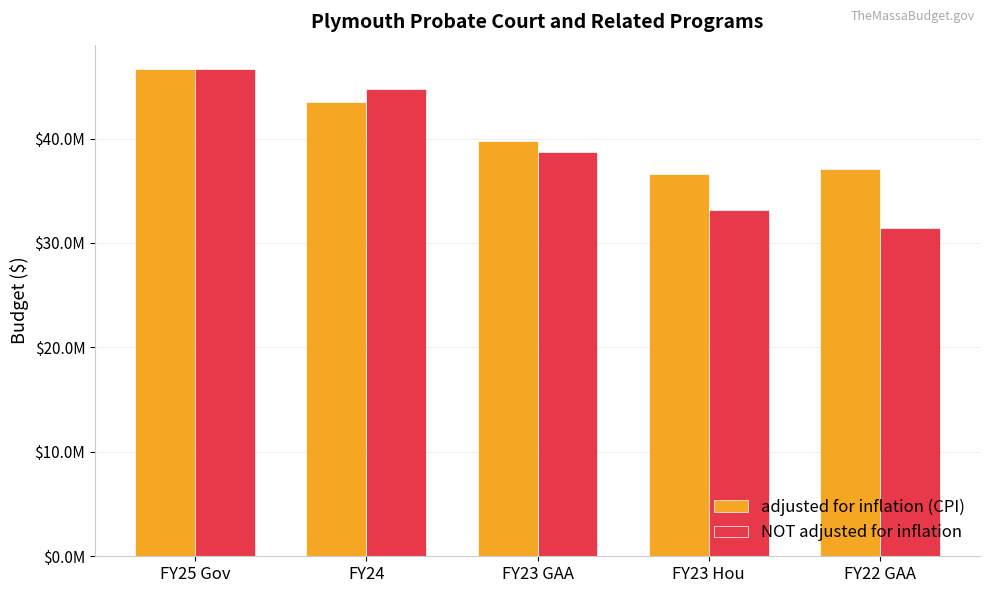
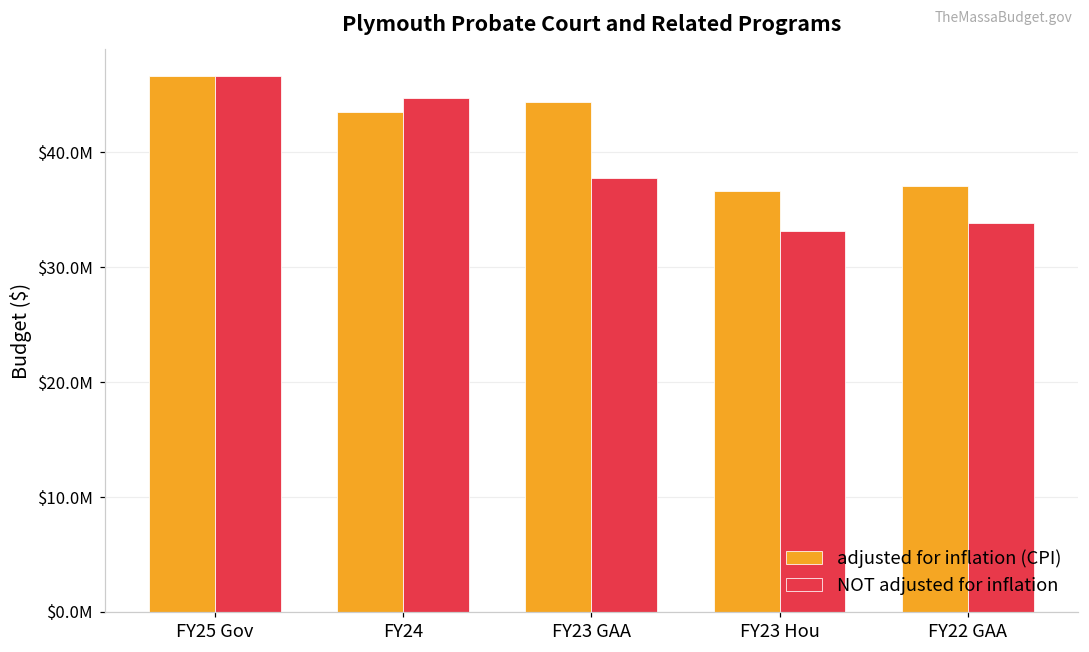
adjusted for inflation (CPI), FY23 GAA: $39800000 -> $44400000
NOT adjusted for inflation, FY23 GAA: $38700000 -> $37700000
NOT adjusted for inflation, FY22 GAA: $31400000 -> $33800000
